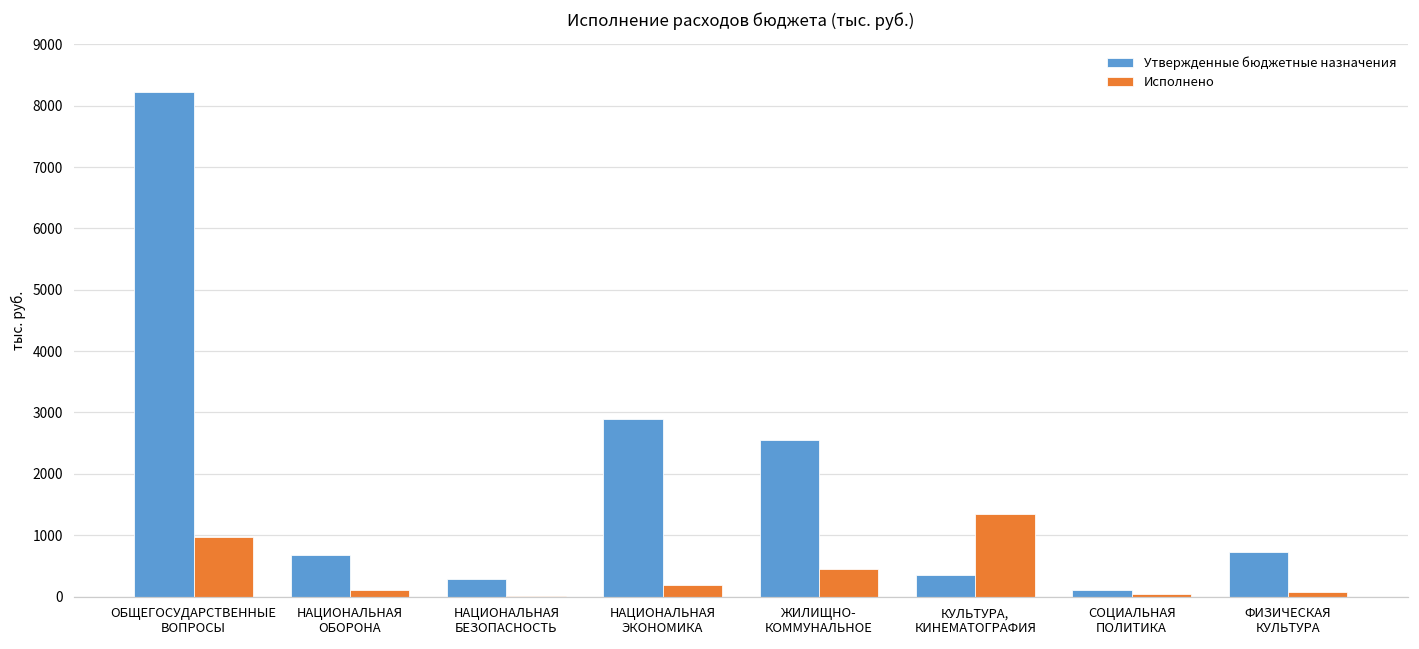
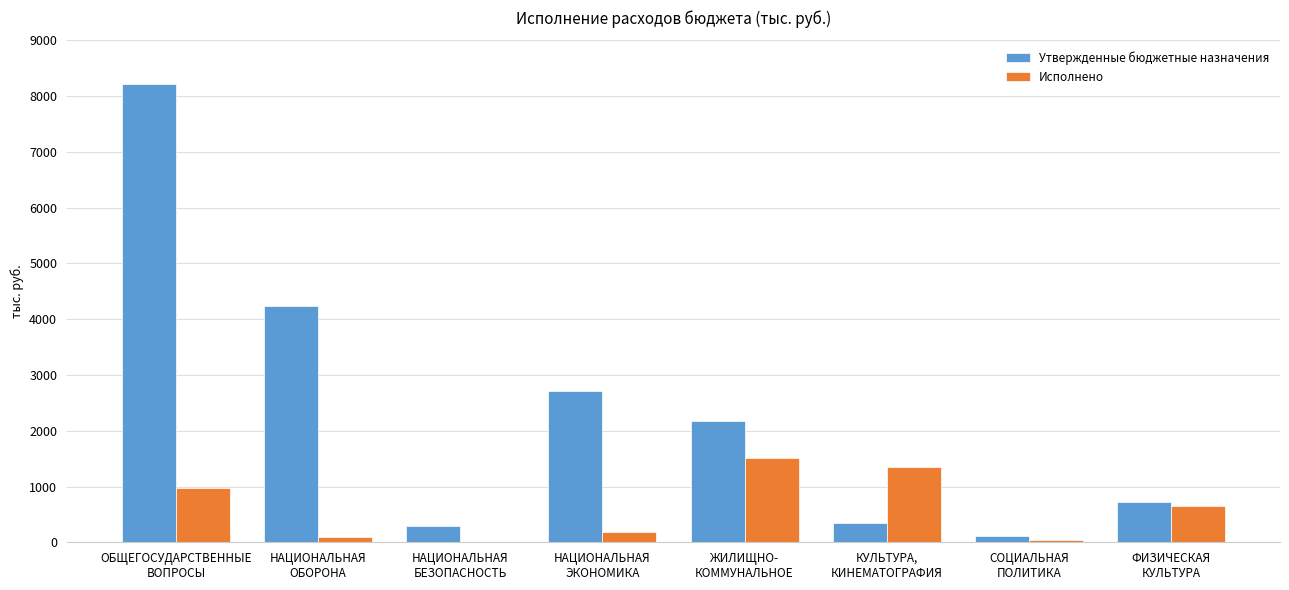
Утвержденные бюджетные назначения, НАЦИОНАЛЬНАЯ ОБОРОНА: 700 -> 4200
Утвержденные бюджетные назначения, НАЦИОНАЛЬНАЯ ЭКОНОМИКА: 2900 -> 2700
Утвержденные бюджетные назначения, ЖИЛИЩНО- КОММУНАЛЬНОЕ: 2600 -> 2200
Исполнено, ЖИЛИЩНО- КОММУНАЛЬНОЕ: 400 -> 1500
Исполнено, ФИЗИЧЕСКАЯ КУЛЬТУРА: 100 -> 600
